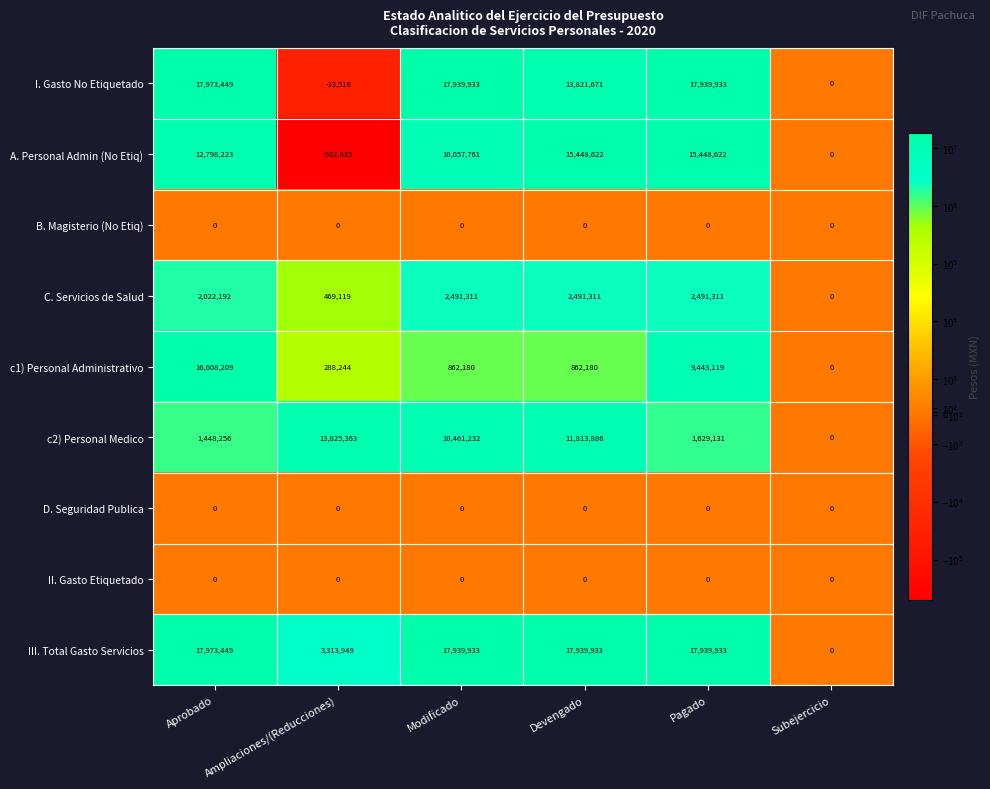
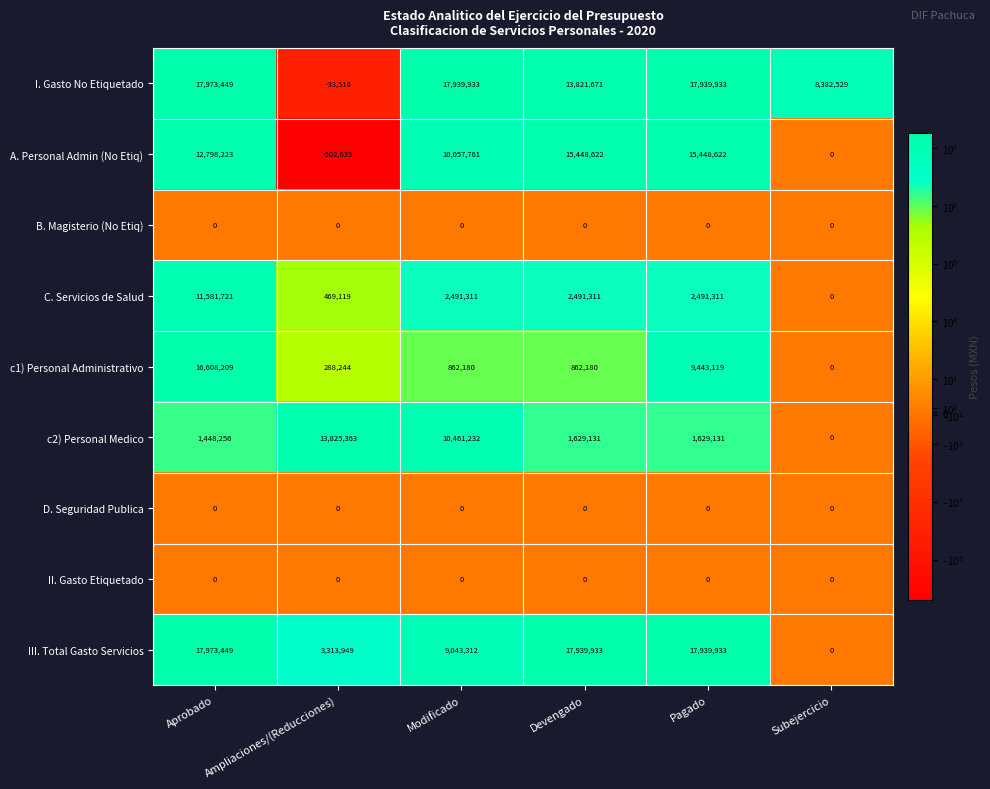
I. Gasto No Etiquetado, Subejercicio: 0 -> 8,382,529
C. Servicios de Salud, Aprobado: 2,022,192 -> 11,581,721
c2) Personal Medico, Devengado: 11,813,886 -> 1,629,131
III. Total Gasto Servicios, Modificado: 17,939,933 -> 9,043,312
